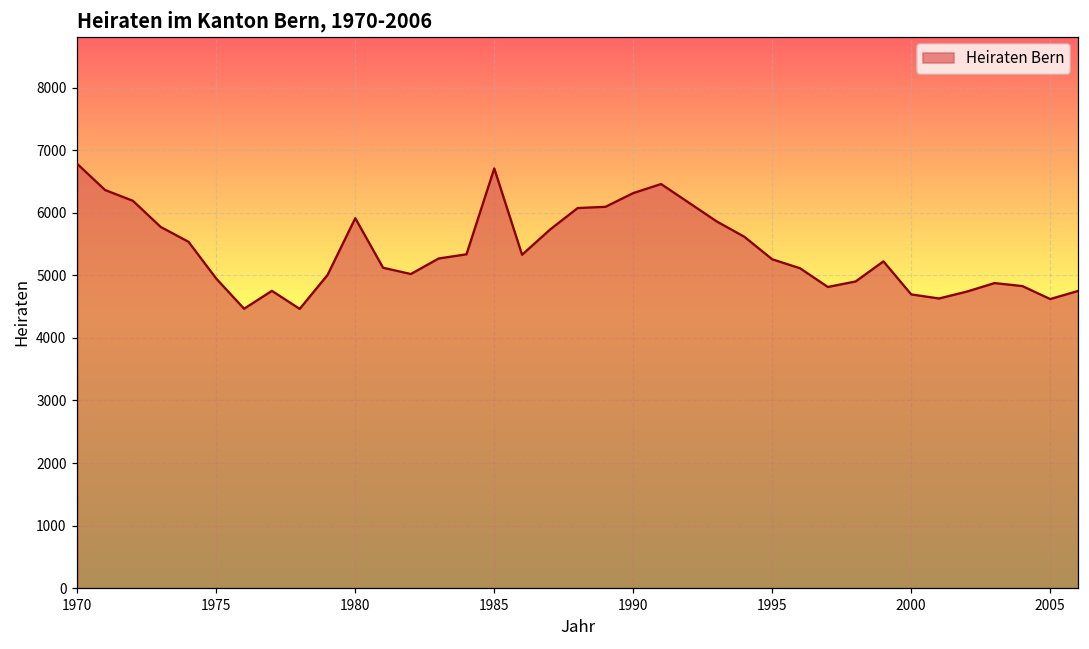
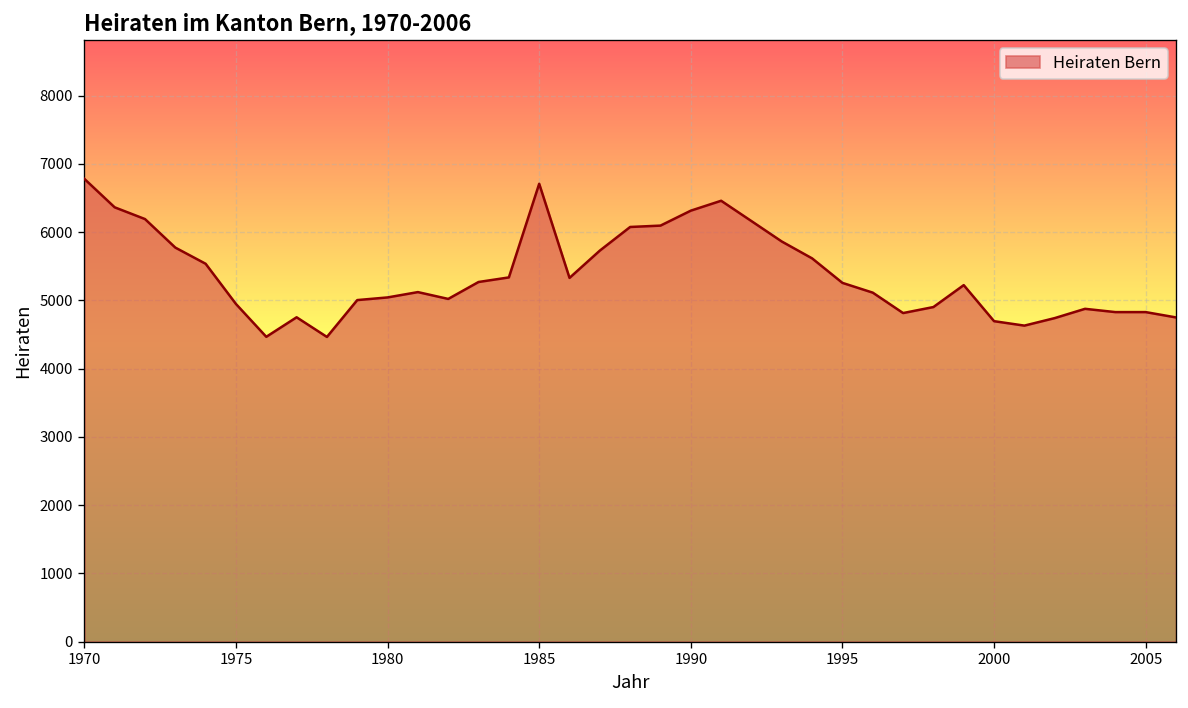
1980: 5900 -> 5000
2005: 4600 -> 4800
